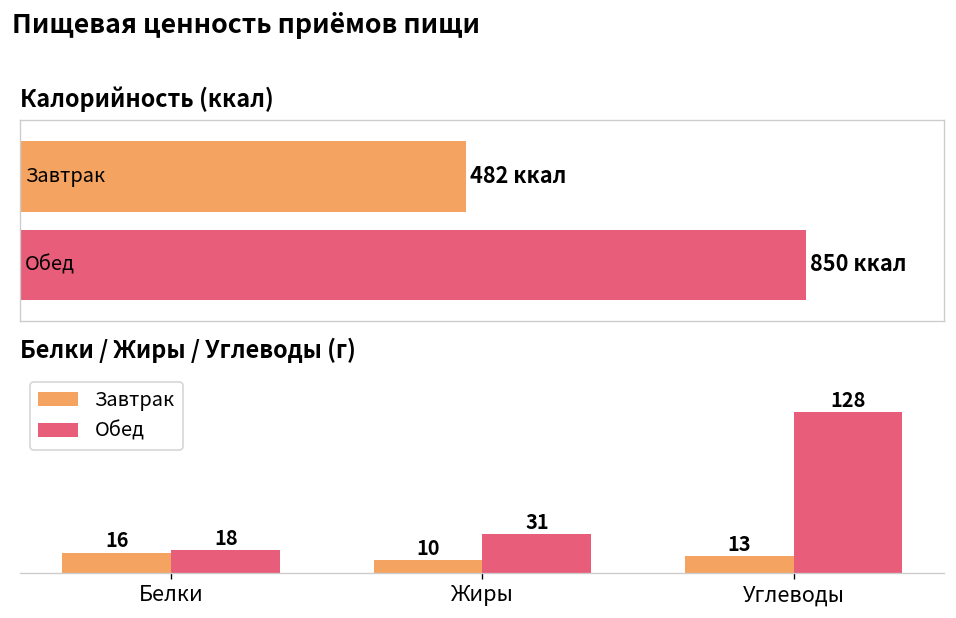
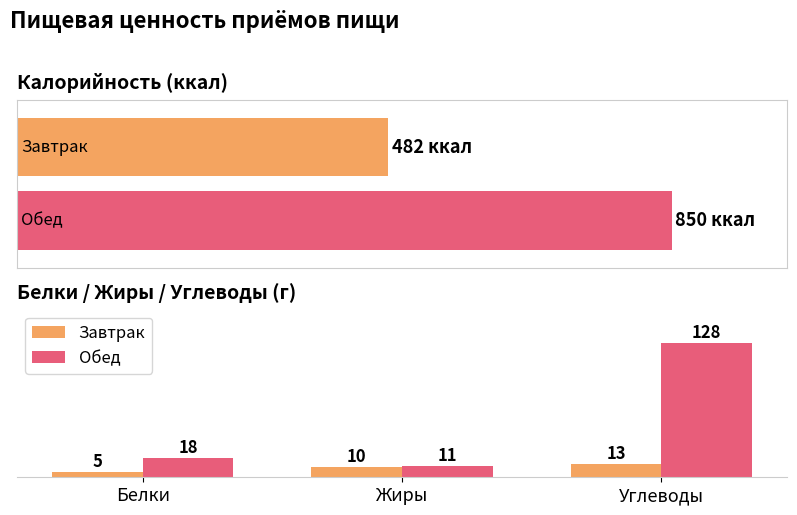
Белки / Жиры / Углеводы (г), Завтрак, Белки: 16 -> 5
Белки / Жиры / Углеводы (г), Обед, Жиры: 31 -> 11
